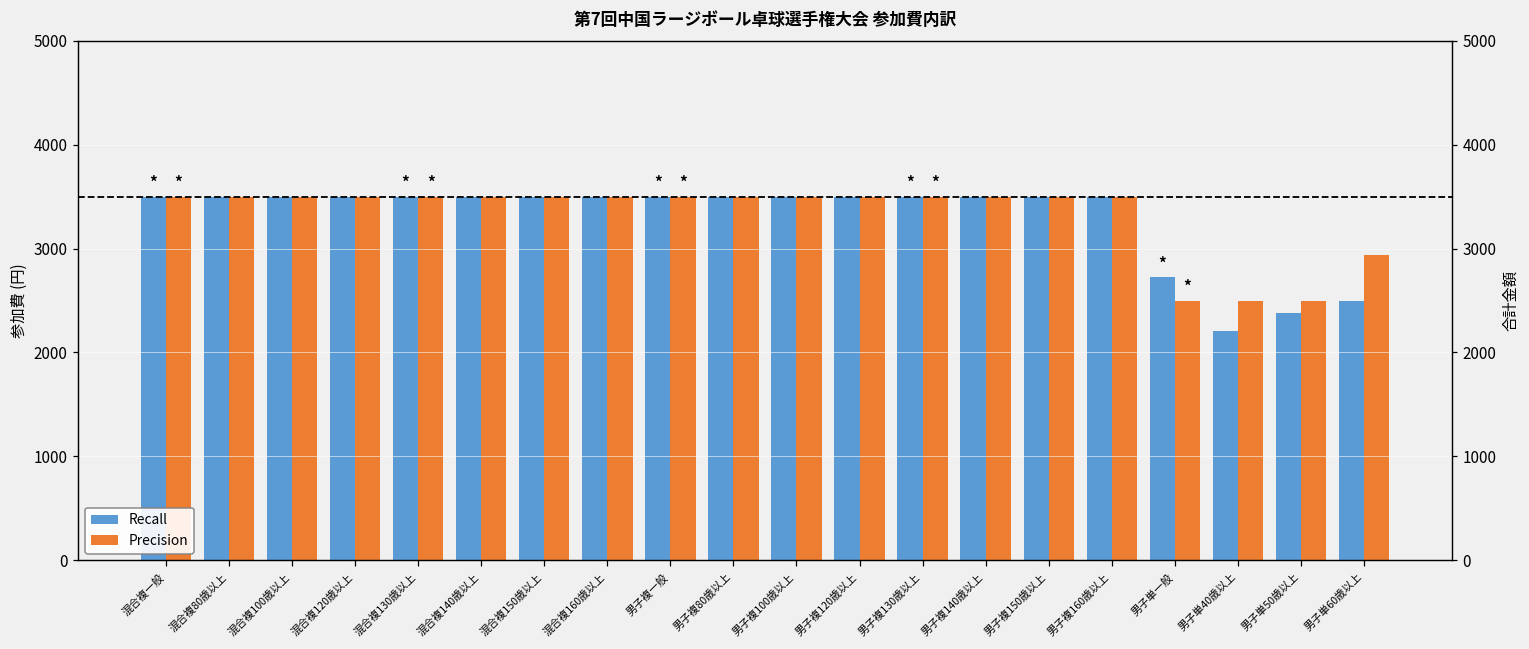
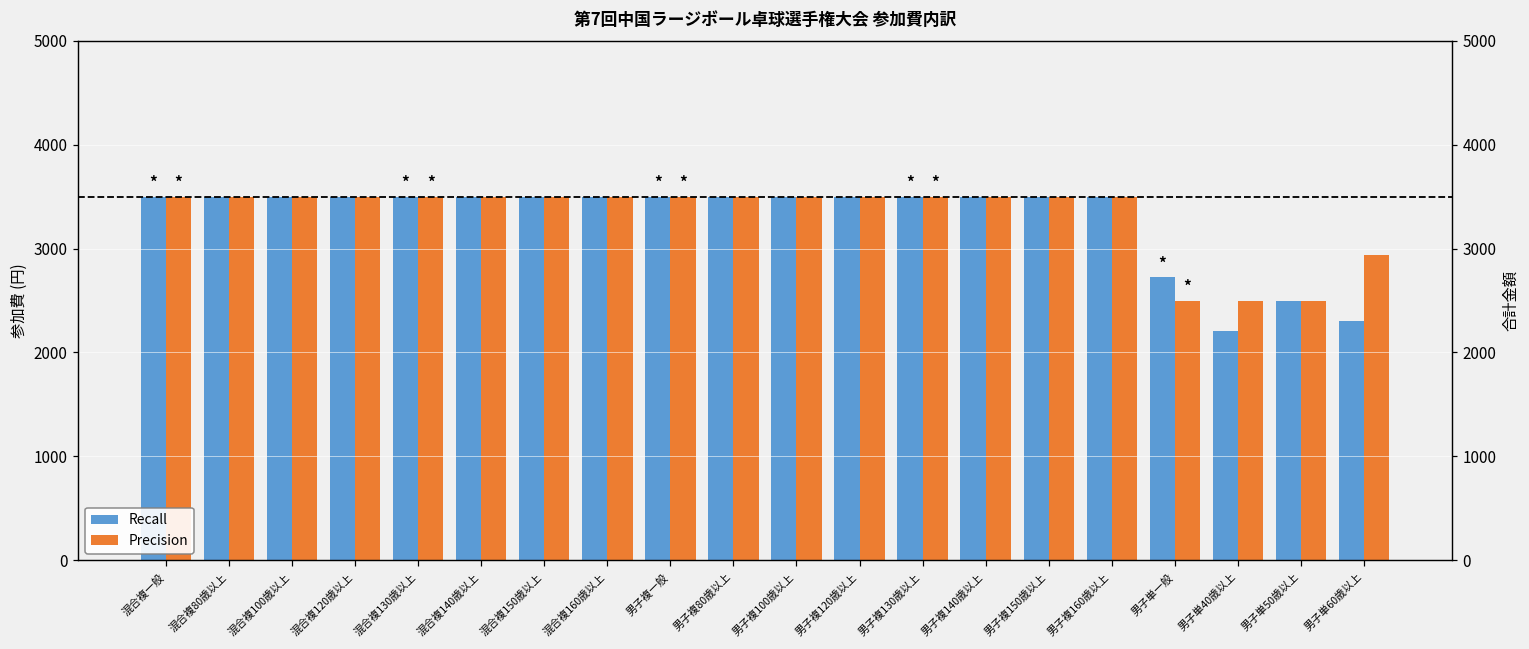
Recall, 男子単50歳以上: 2400 -> 2500
Recall, 男子単60歳以上: 2500 -> 2300
